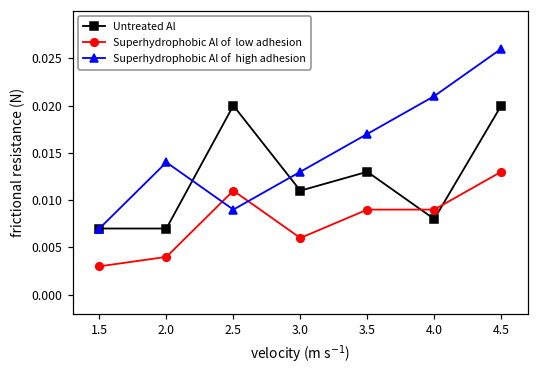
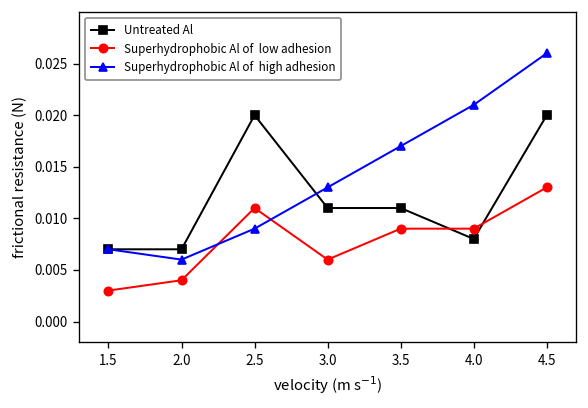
Superhydrophobic Al of high adhesion, 2.0: 0.014 -> 0.006
Untreated Al, 3.5: 0.013 -> 0.011
